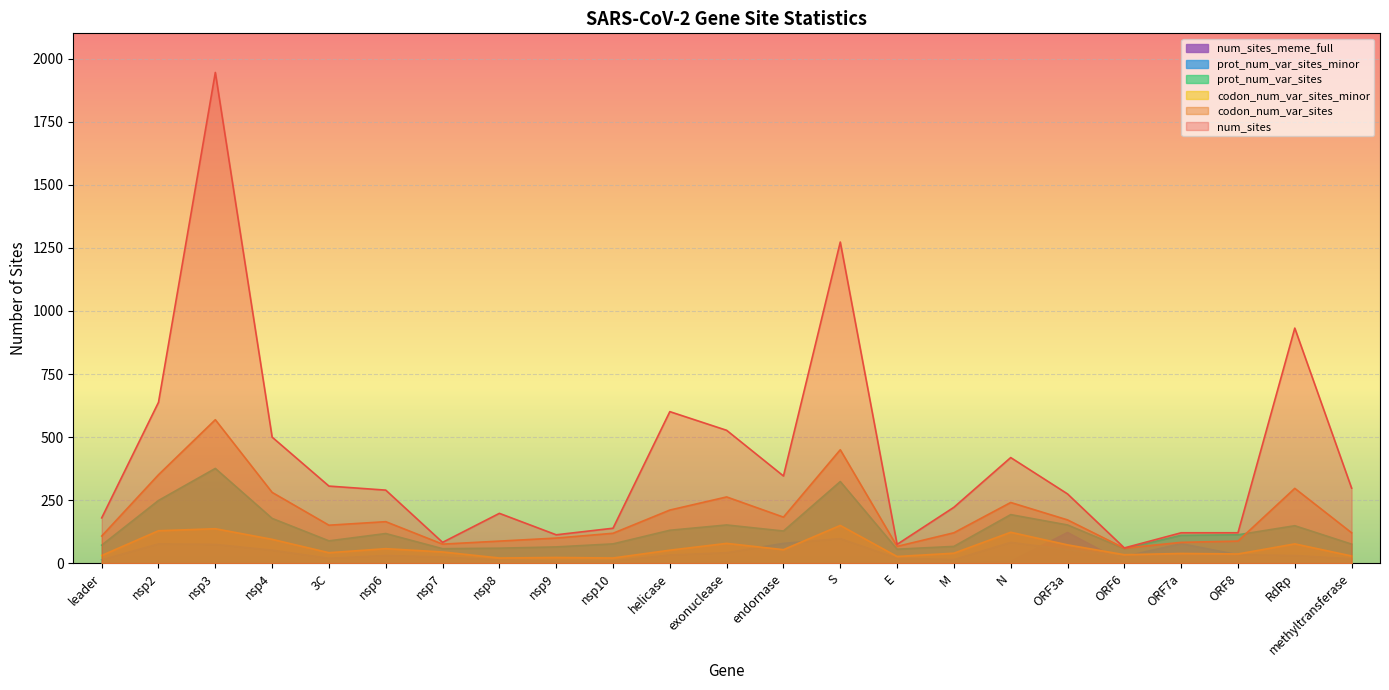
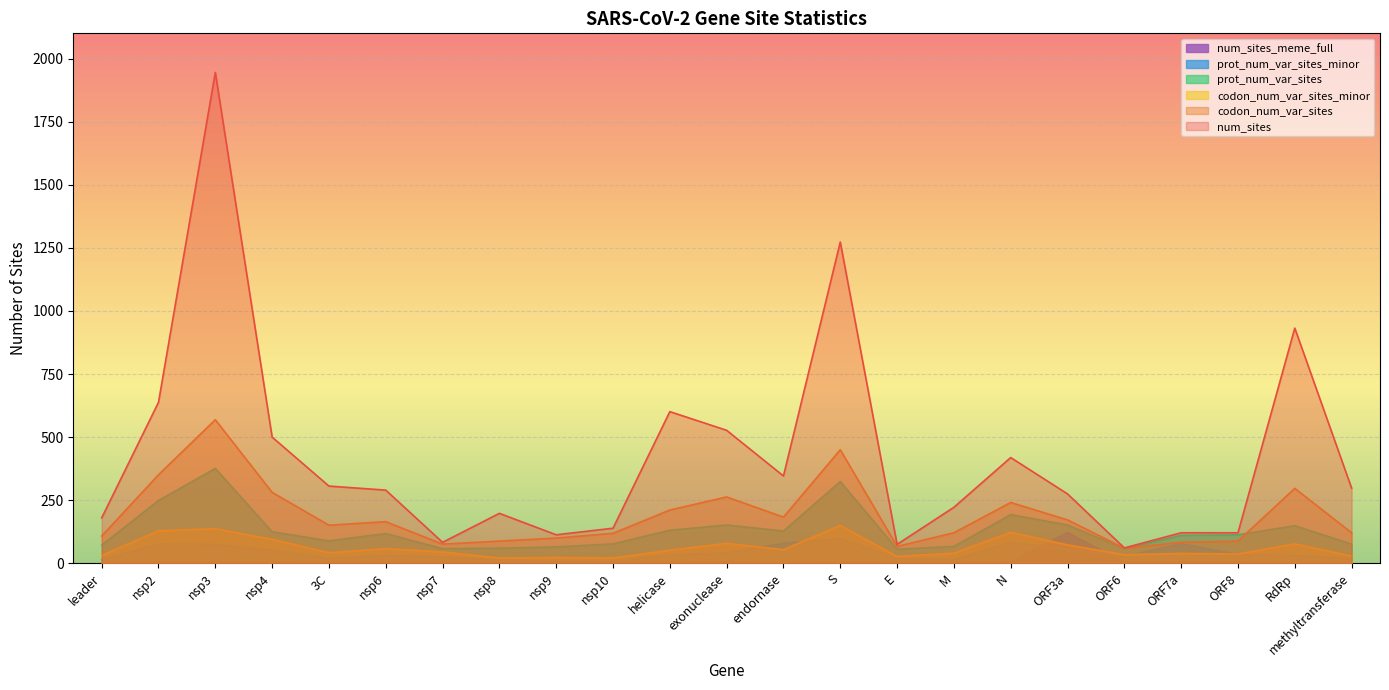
prot_num_var_sites, nsp4: 180 -> 130
